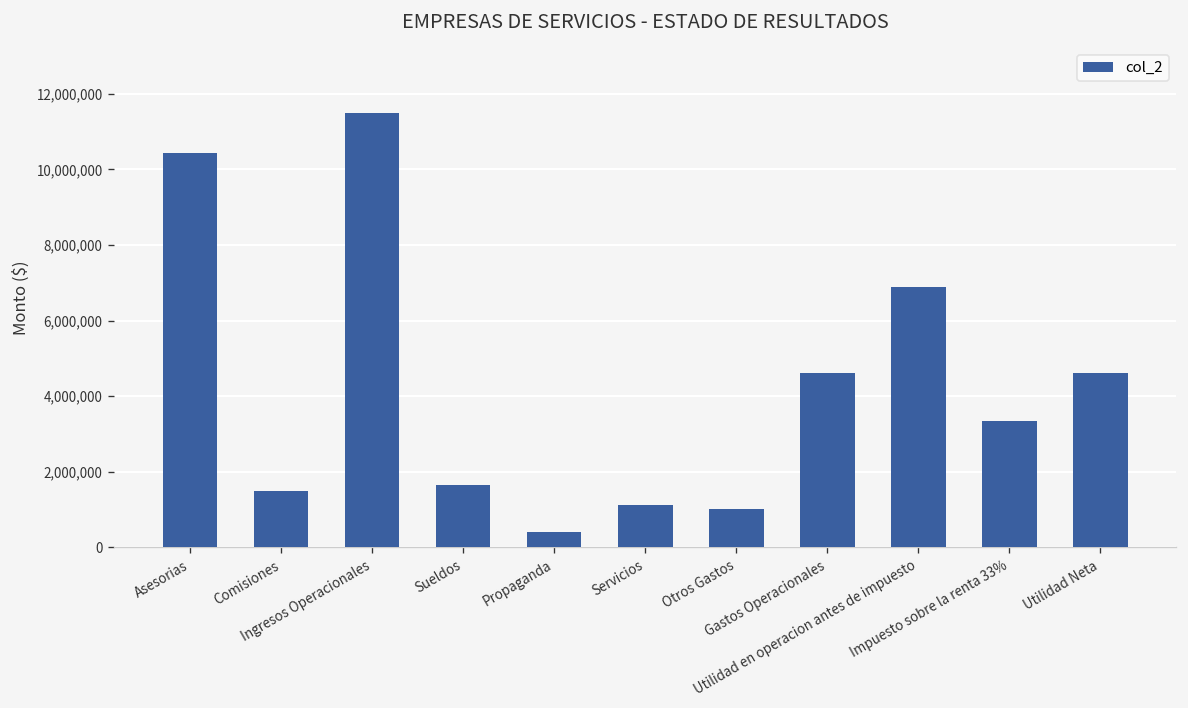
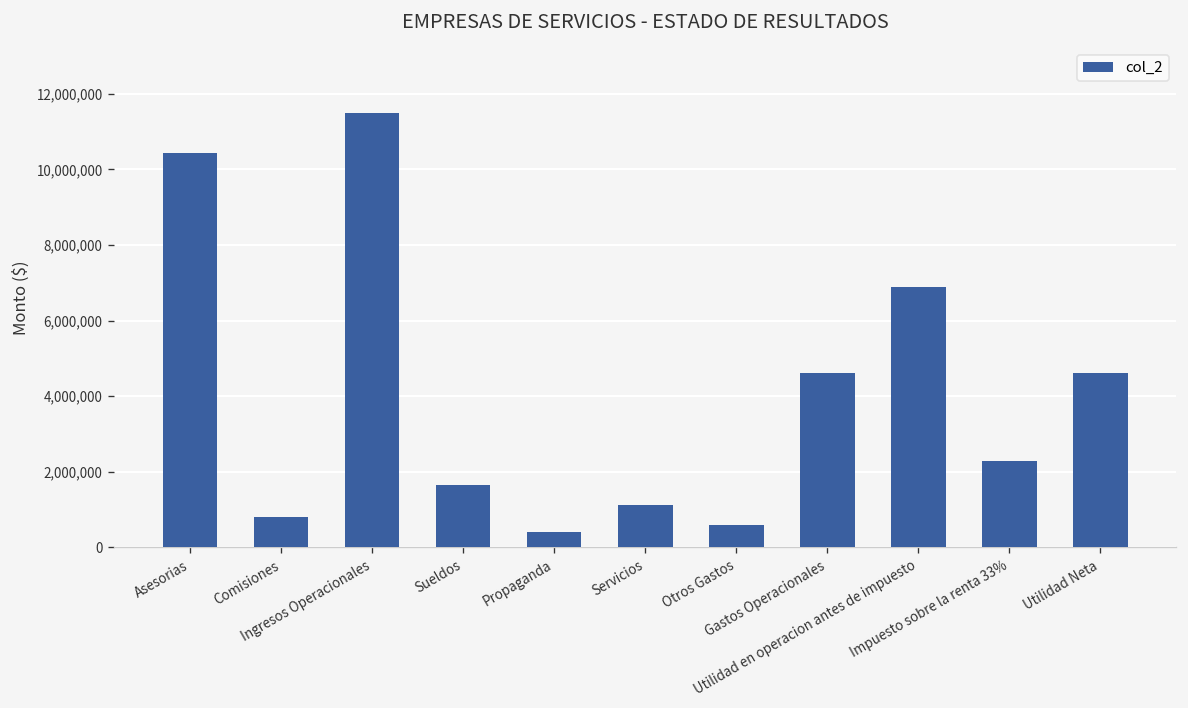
Comisiones: 1,500,000 -> 800,000
Otros Gastos: 1,000,000 -> 600,000
Impuesto sobre la renta 33%: 3,300,000 -> 2,300,000
